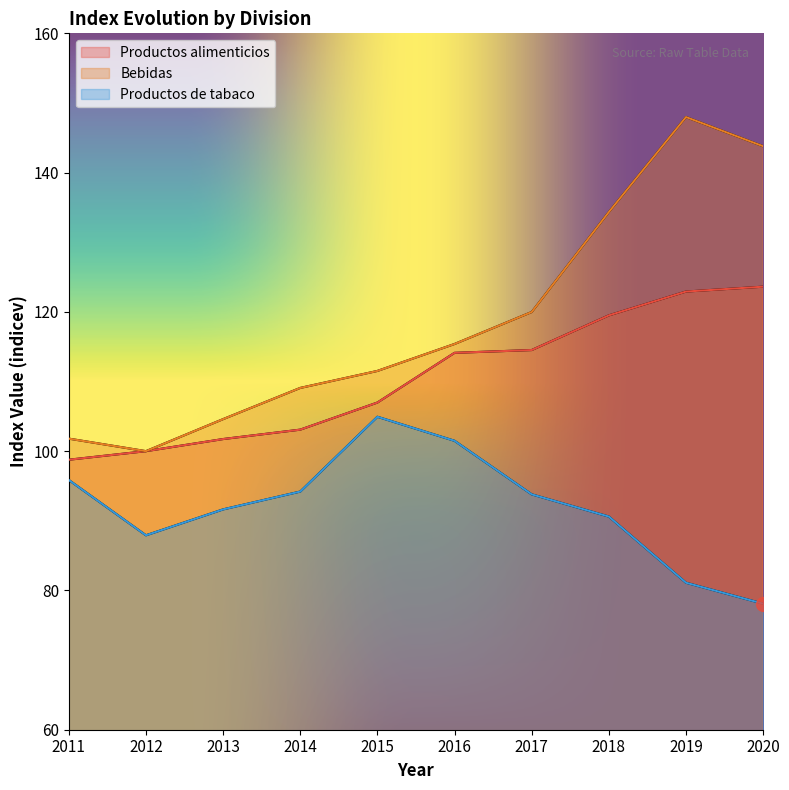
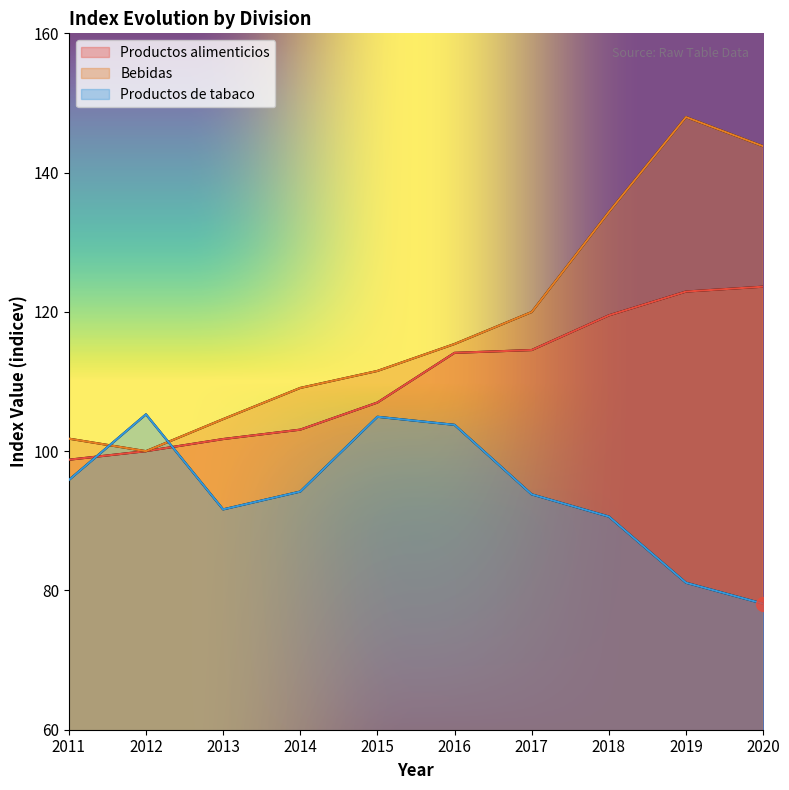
Productos de tabaco, 2012: 88 -> 105
Productos de tabaco, 2016: 101 -> 104
